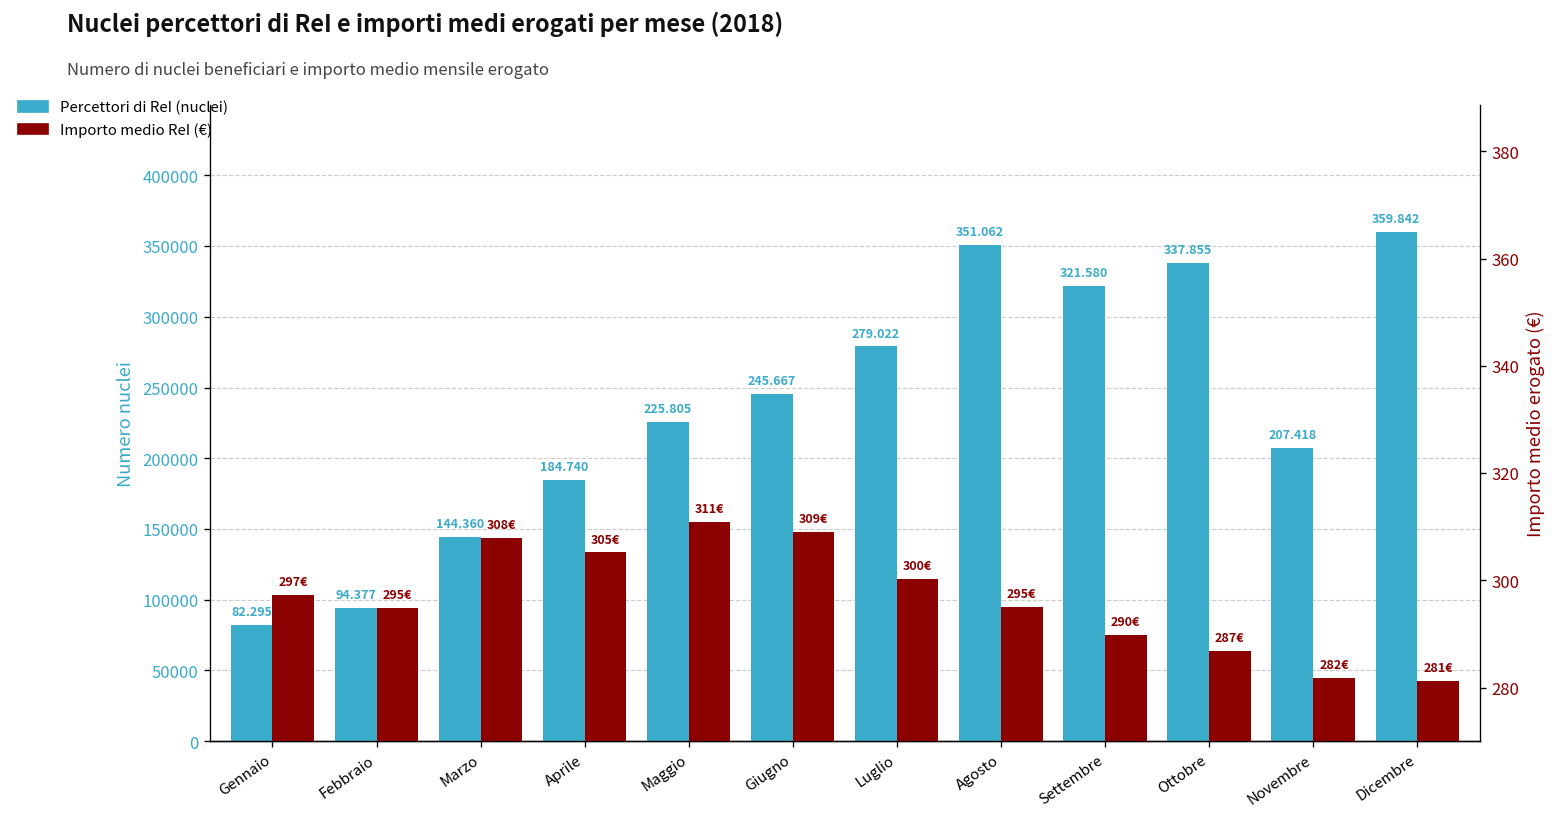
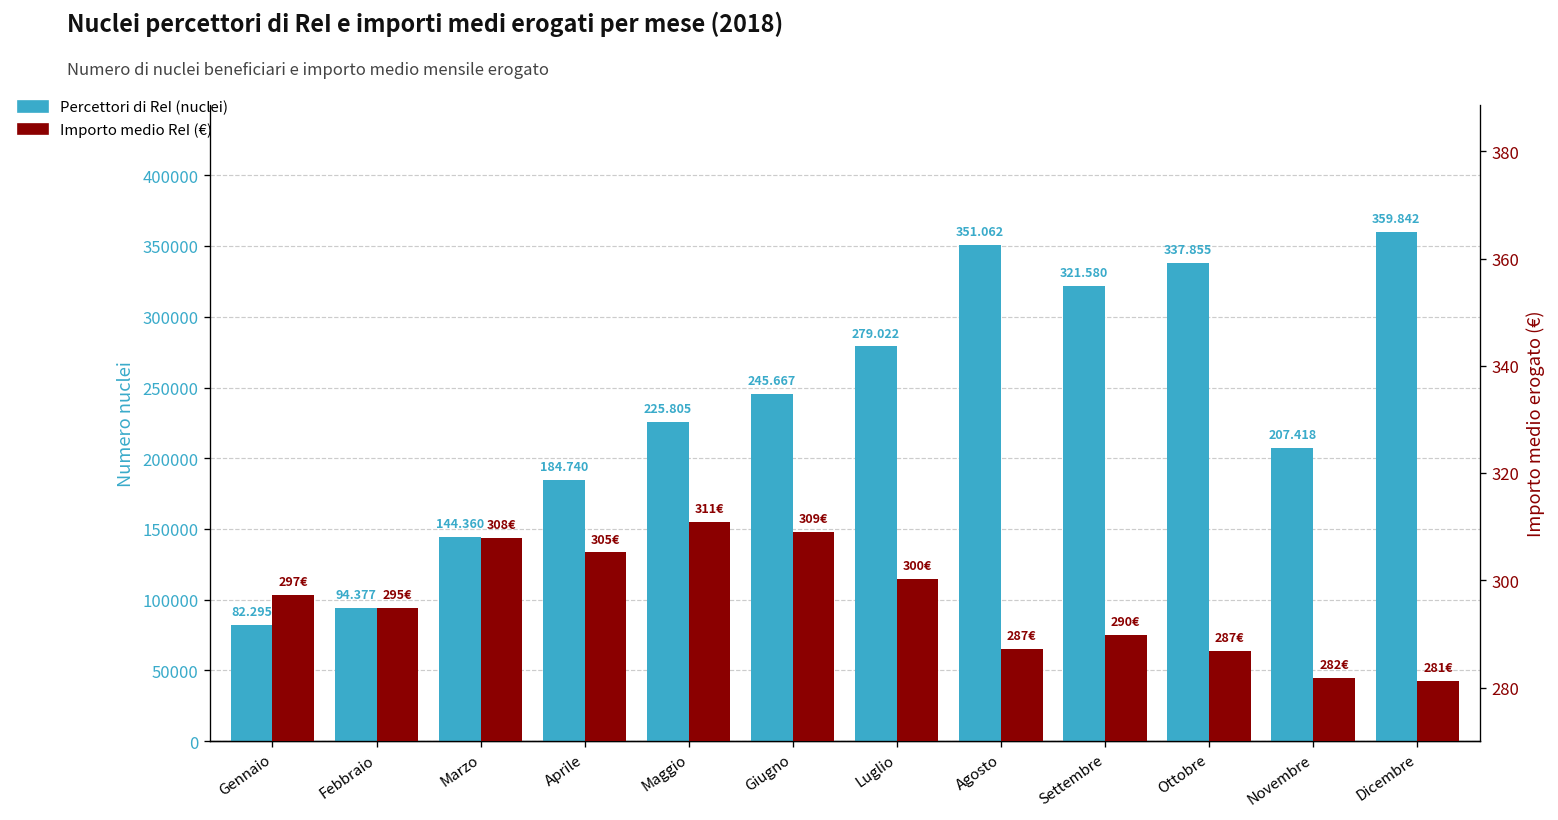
Importo medio ReI (€), Agosto: 295€ -> 287€
